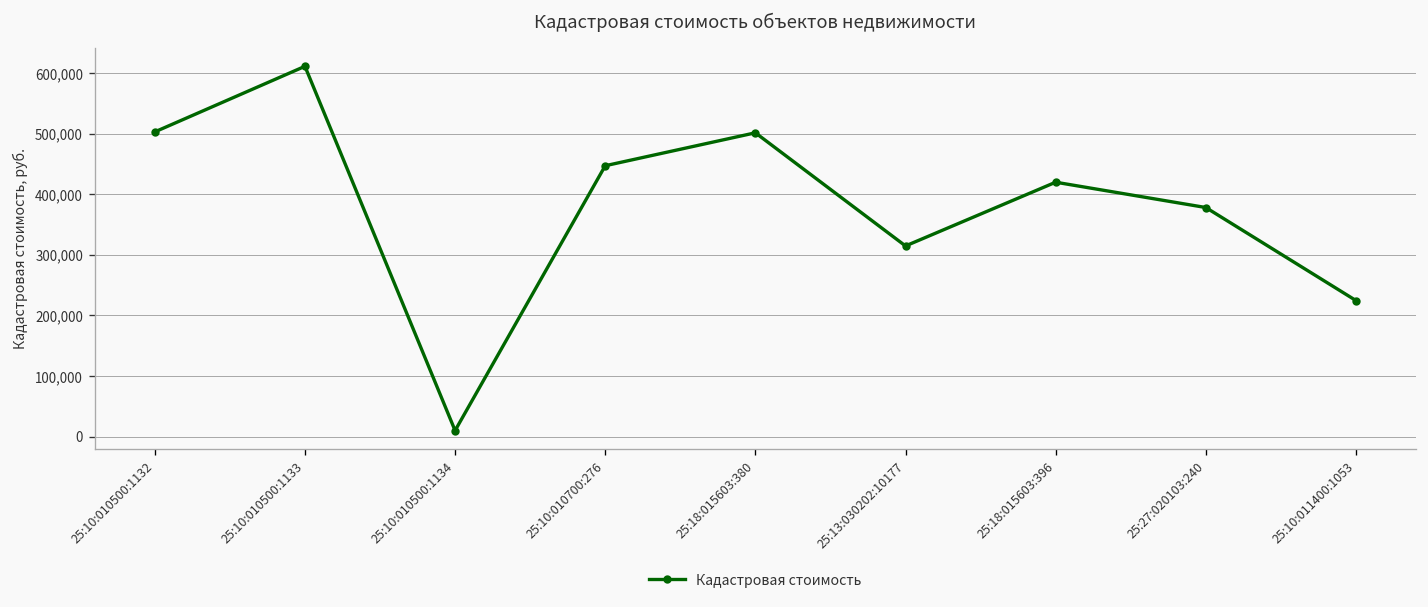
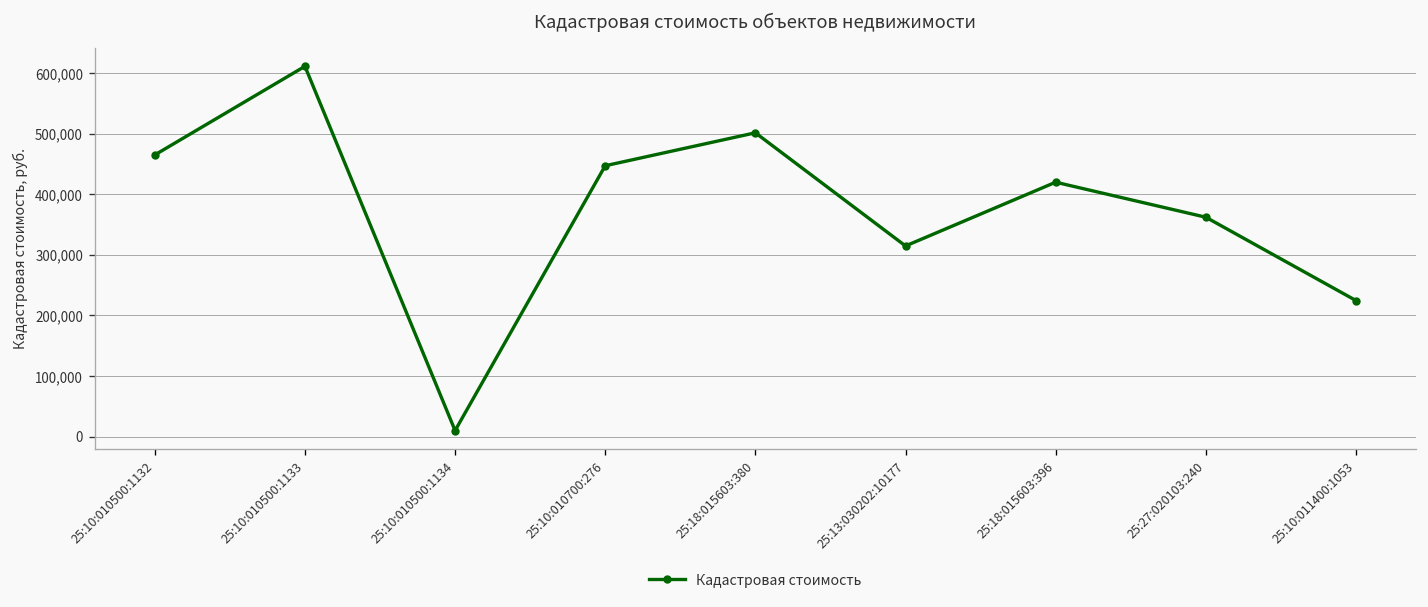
25:10:010500:1132: 500,000 -> 470,000
25:27:020103:240: 380,000 -> 360,000
